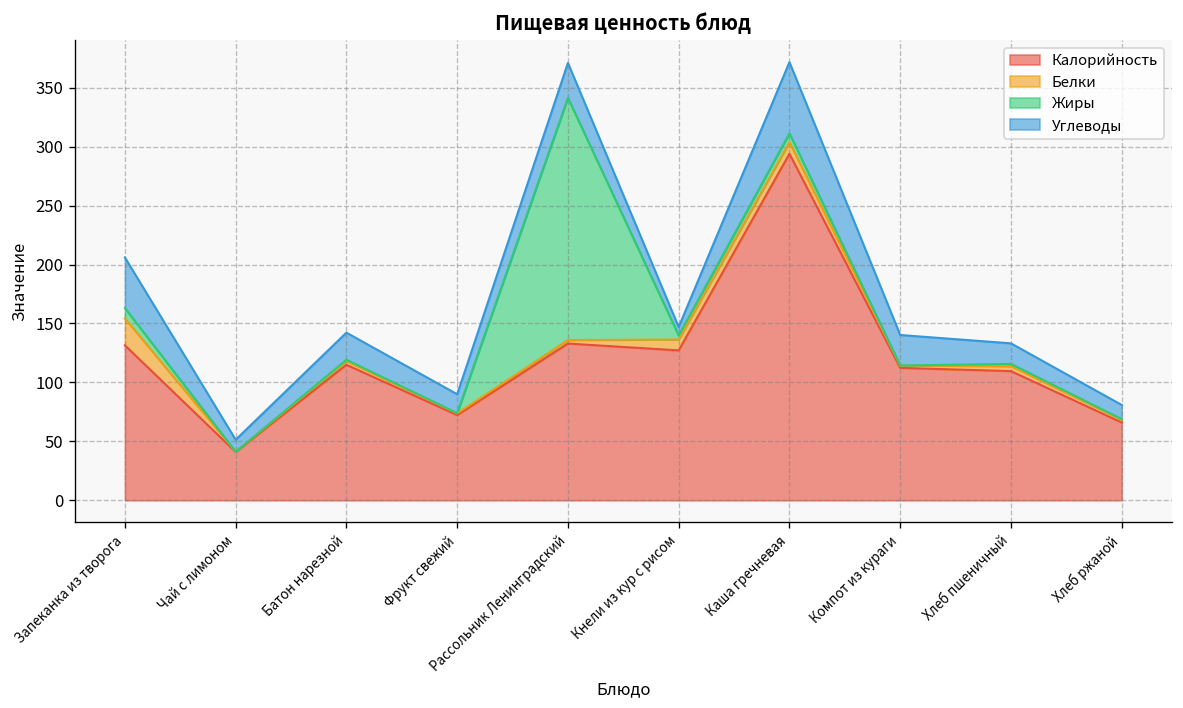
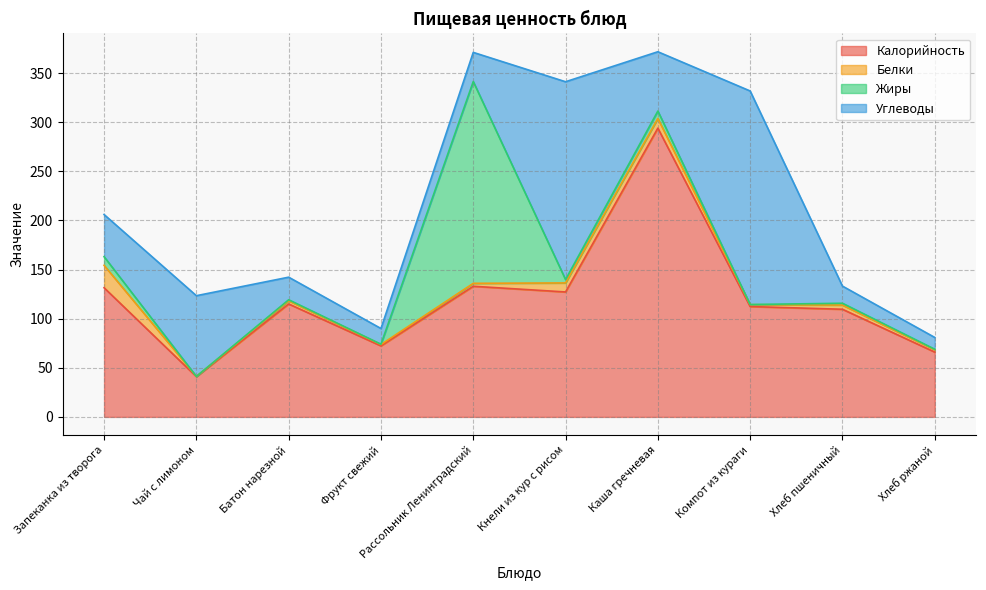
Углеводы, Чай с лимоном: 10 -> 80
Углеводы, Кнели из кур с рисом: 10 -> 200
Углеводы, Компот из кураги: 30 -> 220
